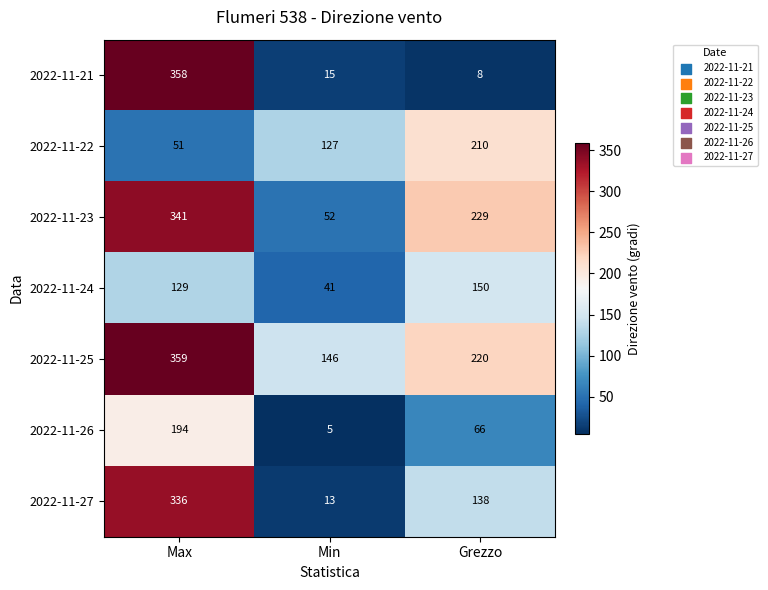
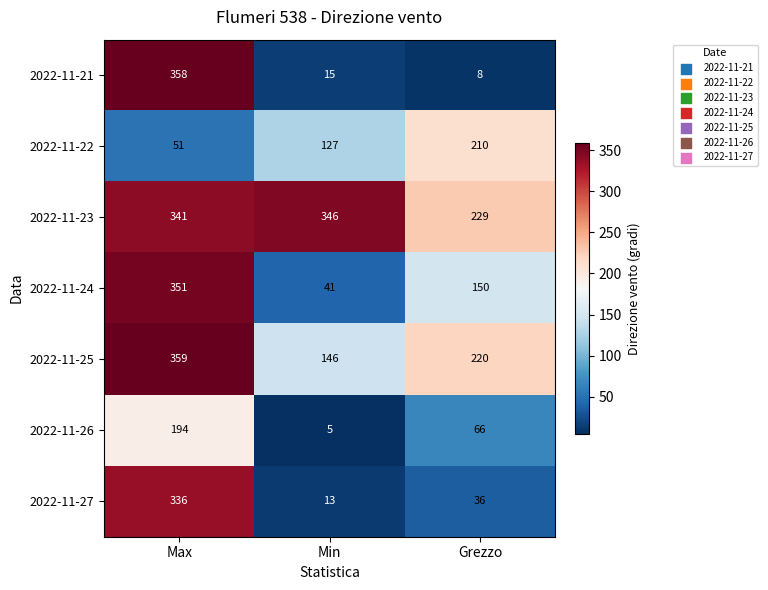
2022-11-23, Min: 52 -> 346
2022-11-24, Max: 129 -> 351
2022-11-27, Grezzo: 138 -> 36
